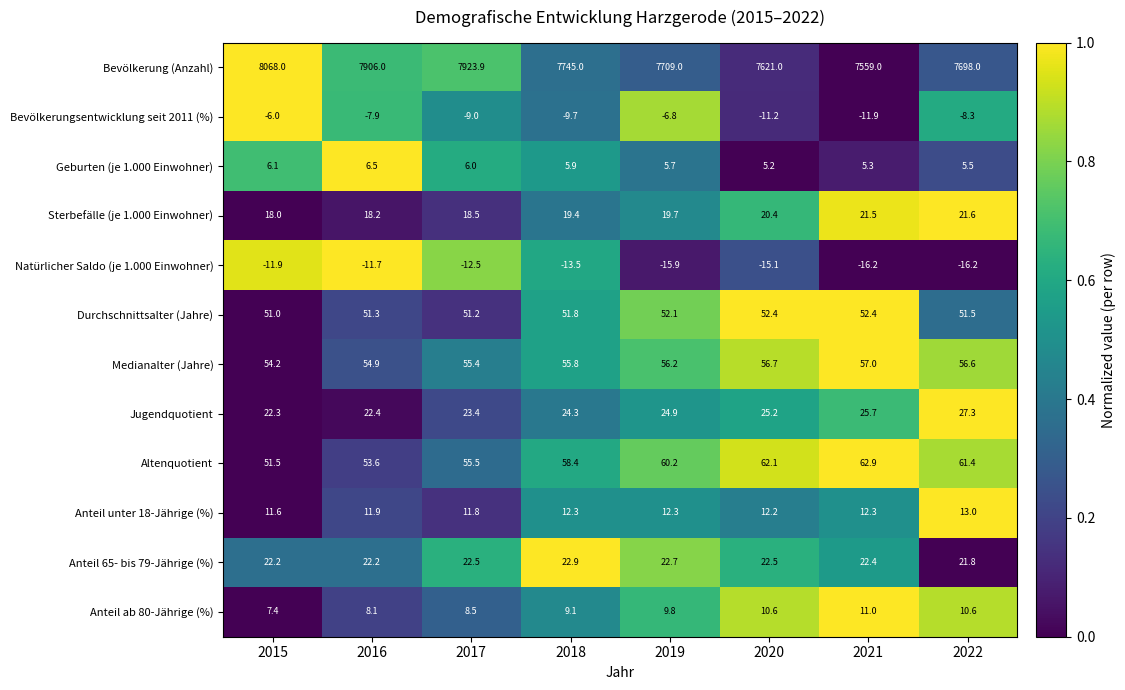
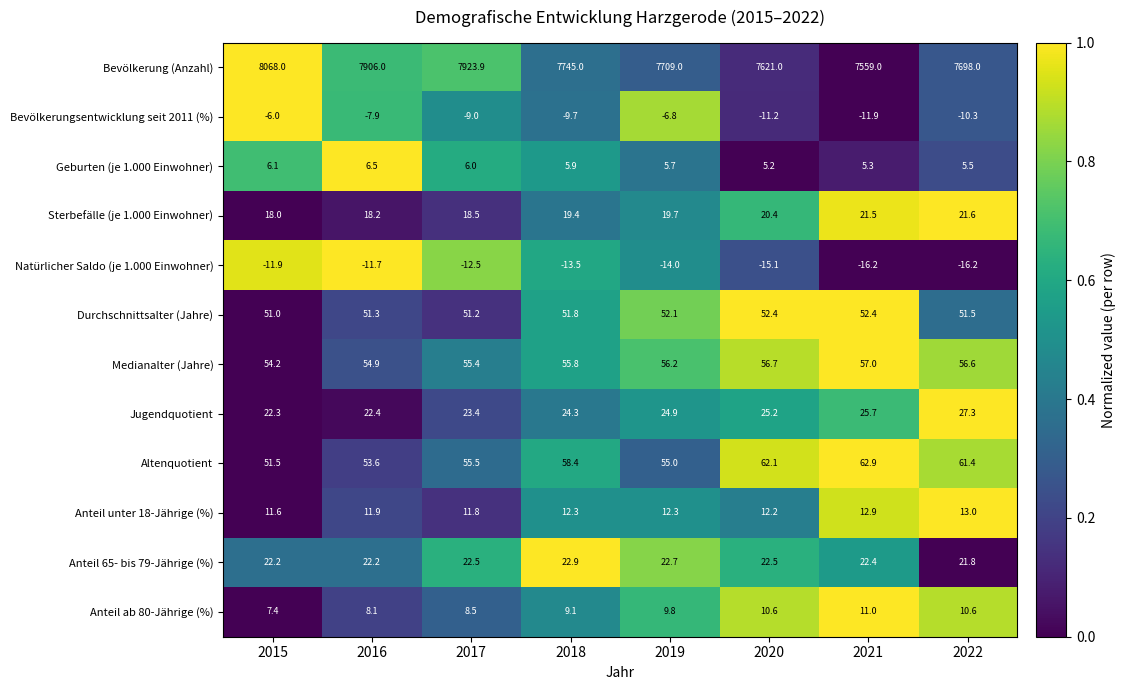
Bevölkerungsentwicklung seit 2011 (%), 2022: -8.3 -> -10.3
Natürlicher Saldo (je 1.000 Einwohner), 2019: -15.9 -> -14.0
Altenquotient, 2019: 60.2 -> 55.0
Anteil unter 18-Jährige (%), 2021: 12.3 -> 12.9
